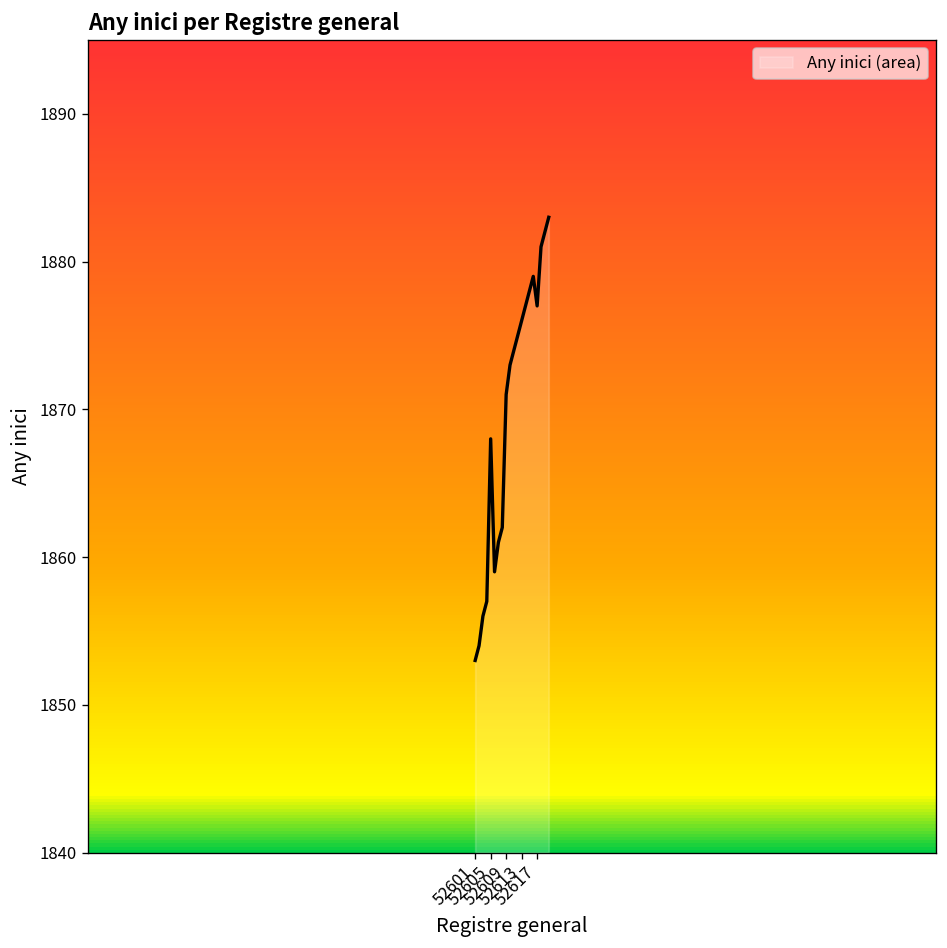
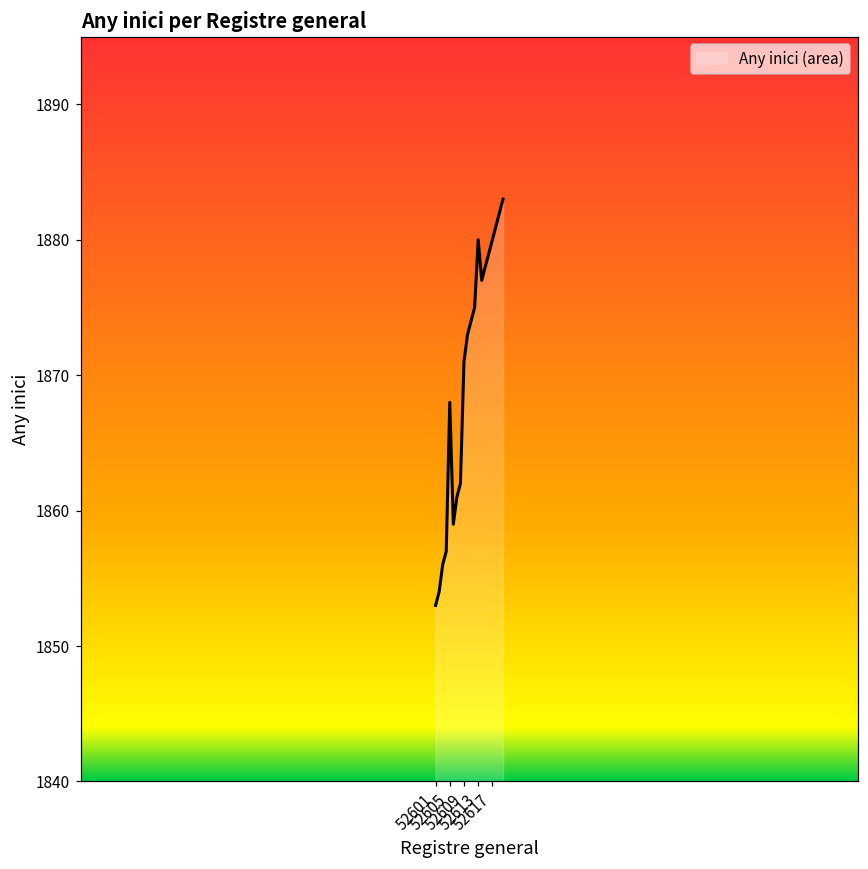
52613: 1876 -> 1880
52617: 1877 -> 1880
